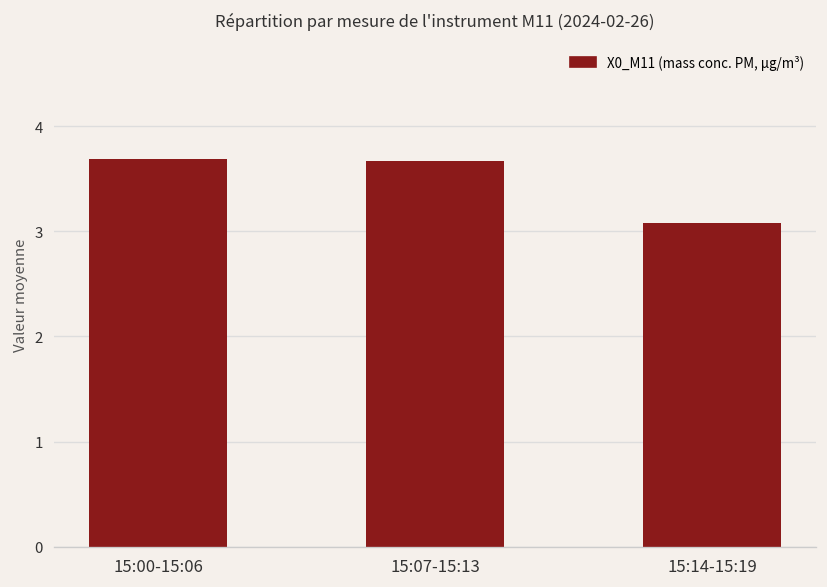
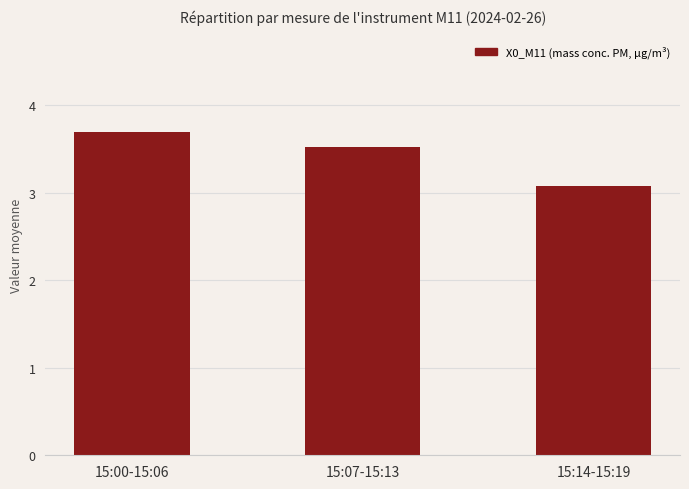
15:07-15:13: 3.7 -> 3.5
